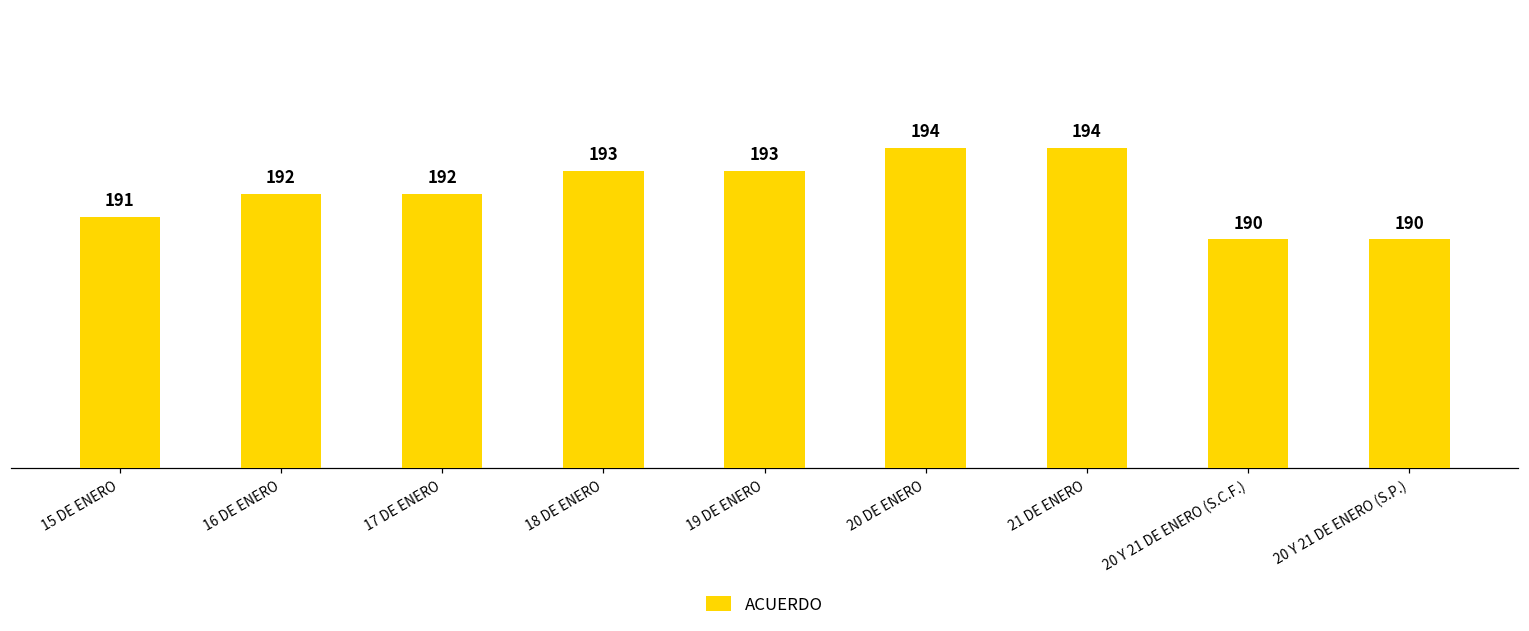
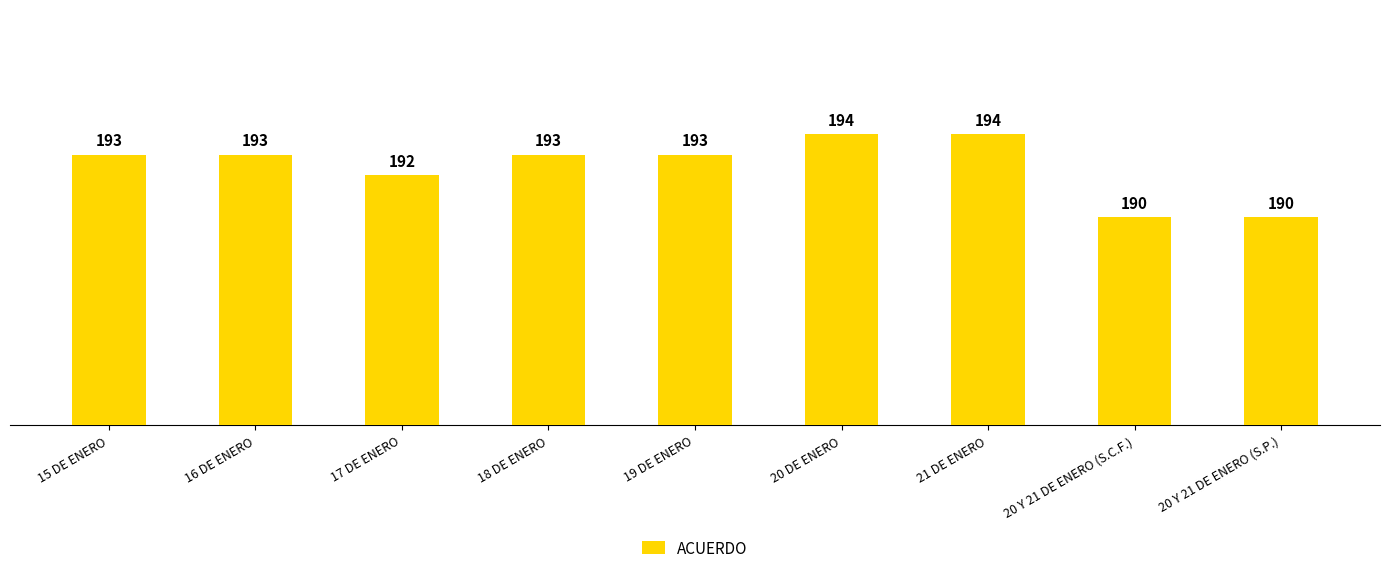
15 DE ENERO: 191 -> 193
16 DE ENERO: 192 -> 193
